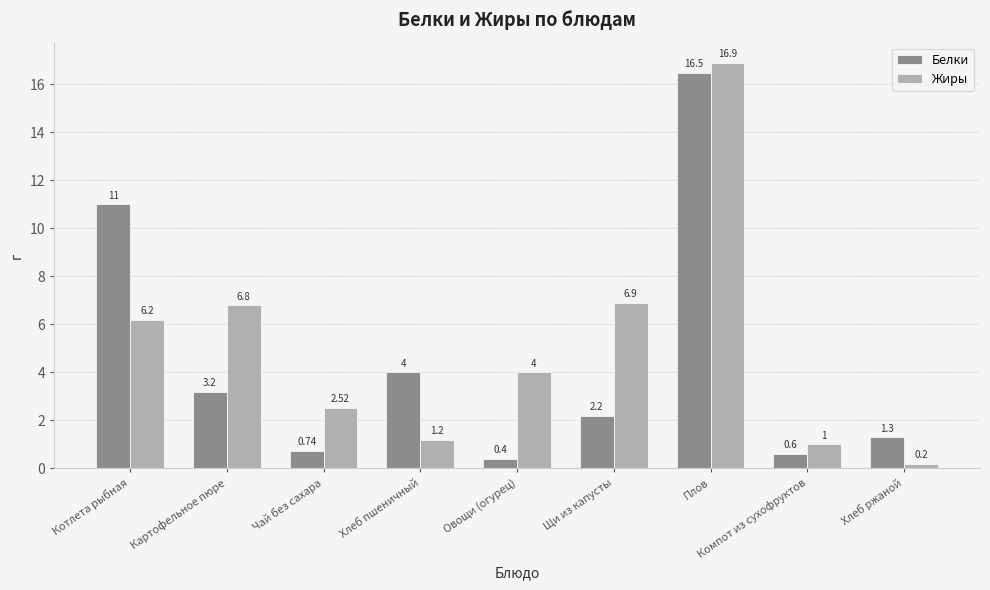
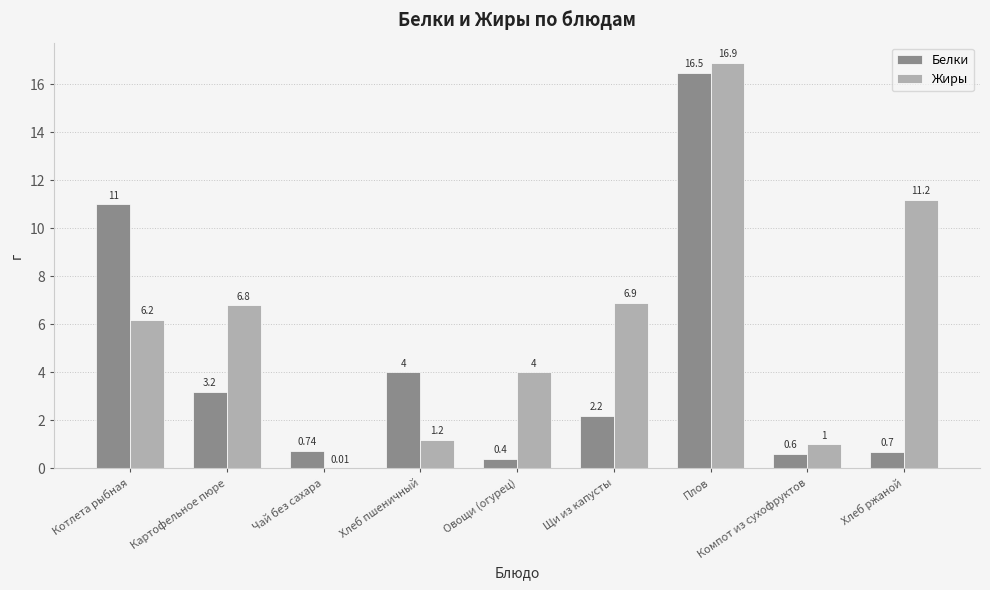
Жиры, Чай без сахара: 2.52 -> 0.01
Белки, Хлеб ржаной: 1.3 -> 0.7
Жиры, Хлеб ржаной: 0.2 -> 11.2
